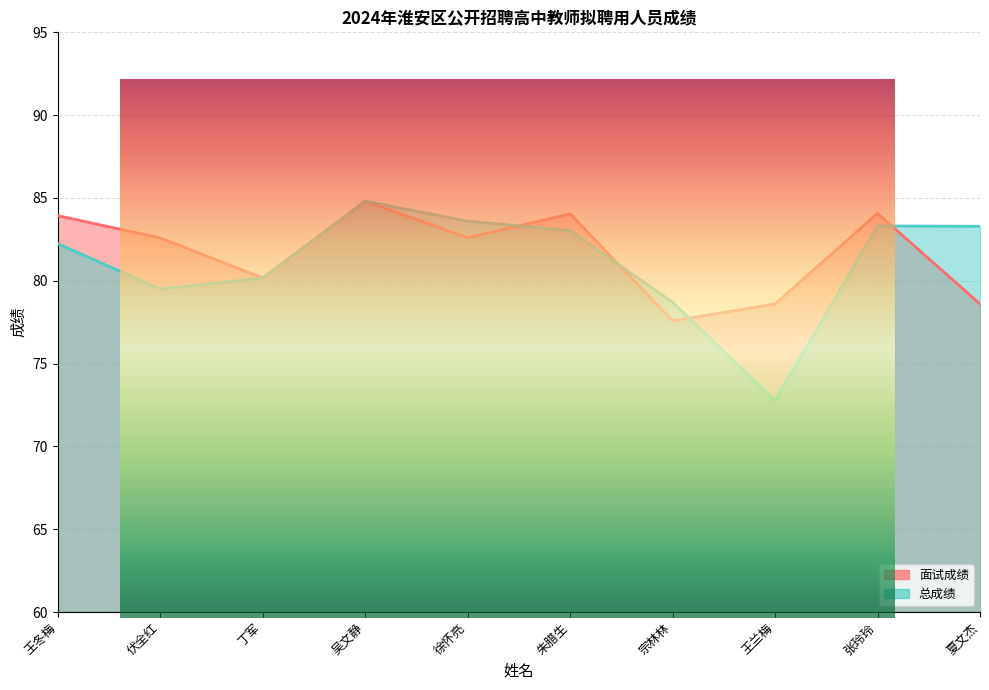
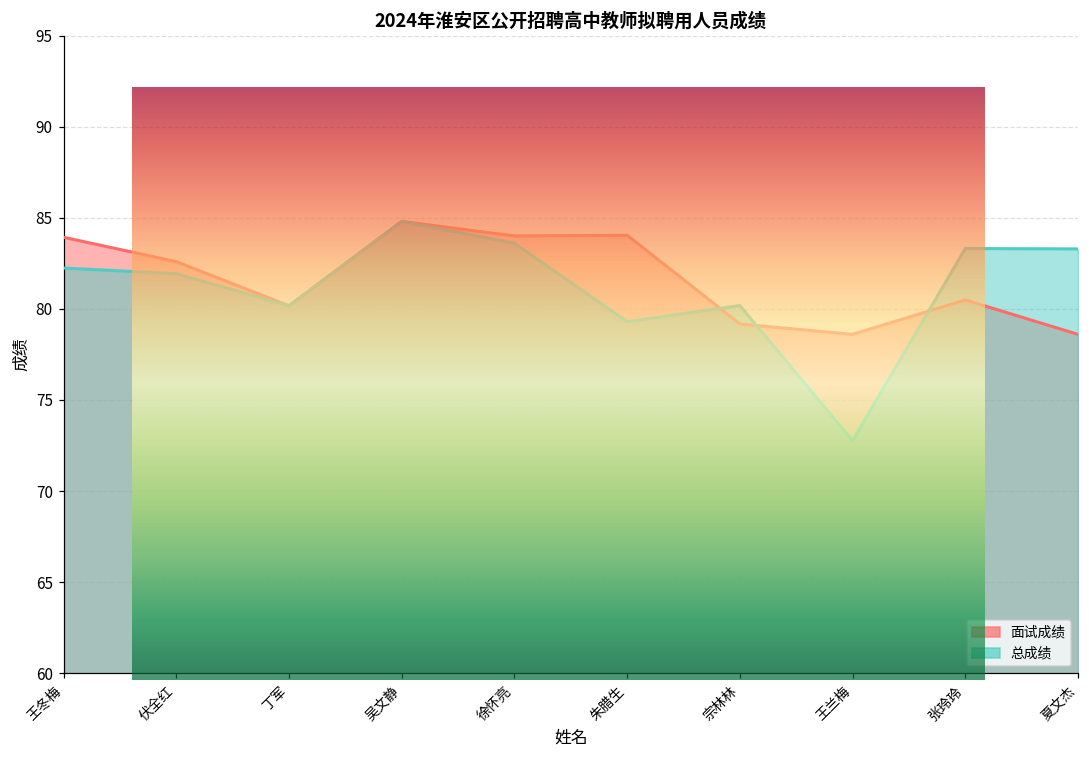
2024年淮安区公开招聘高中教师拟聘用人员成绩, 总成绩, 伏全红: 79.5 -> 81.9
2024年淮安区公开招聘高中教师拟聘用人员成绩, 面试成绩, 徐怀亮: 82.6 -> 84.0
2024年淮安区公开招聘高中教师拟聘用人员成绩, 总成绩, 朱腊生: 83.0 -> 79.3
2024年淮安区公开招聘高中教师拟聘用人员成绩, 面试成绩, 宗林林: 77.6 -> 79.2
2024年淮安区公开招聘高中教师拟聘用人员成绩, 总成绩, 宗林林: 78.7 -> 80.2
2024年淮安区公开招聘高中教师拟聘用人员成绩, 面试成绩, 张玲玲: 84.1 -> 80.5
